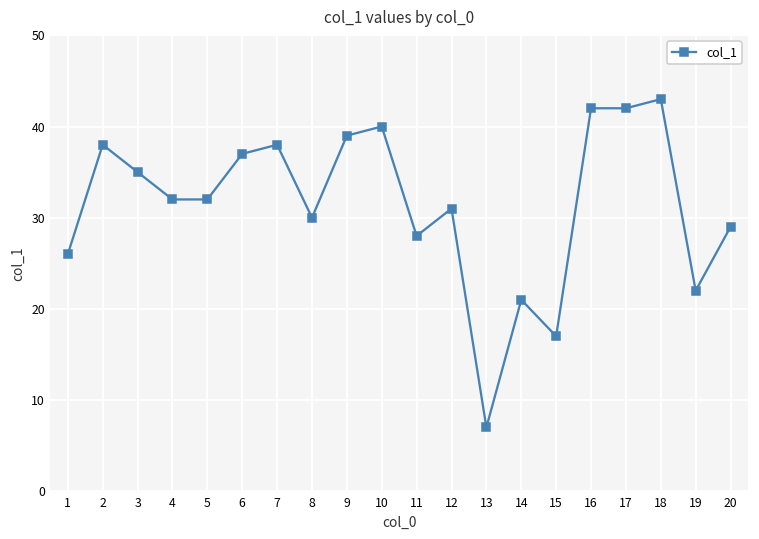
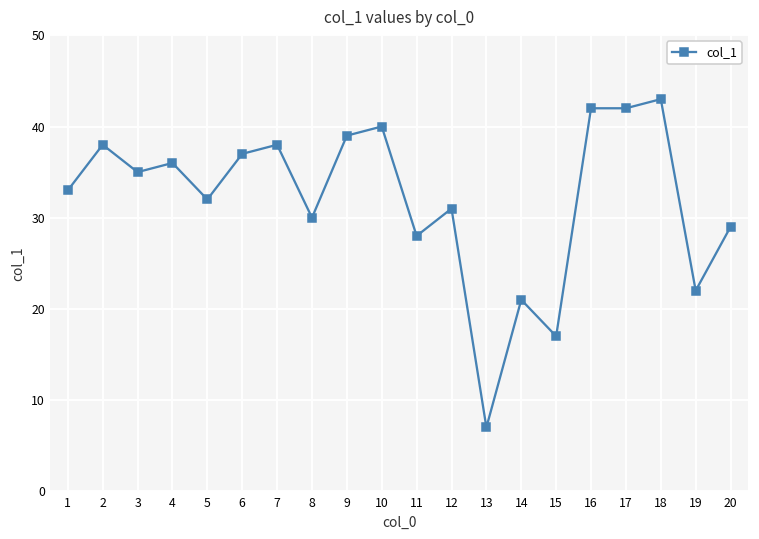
1: 26 -> 33
4: 32 -> 36
